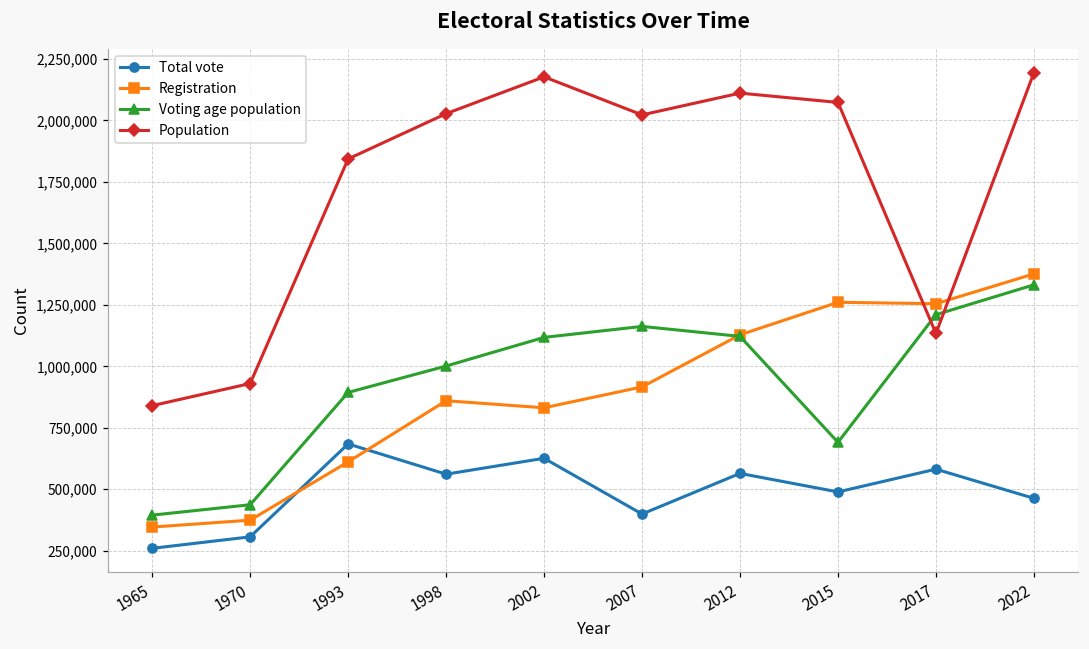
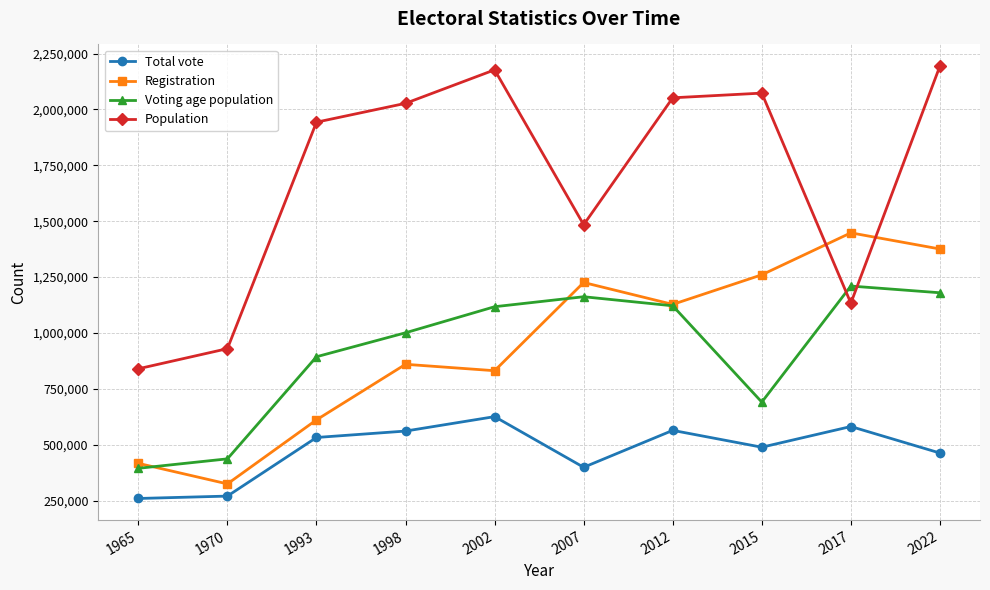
Registration, 1965: 350,000 -> 420,000
Total vote, 1970: 310,000 -> 270,000
Registration, 1970: 370,000 -> 330,000
Total vote, 1993: 680,000 -> 530,000
Population, 1993: 1,840,000 -> 1,940,000
Registration, 2007: 920,000 -> 1,230,000
Population, 2007: 2,020,000 -> 1,480,000
Population, 2012: 2,110,000 -> 2,050,000
Registration, 2017: 1,250,000 -> 1,450,000
Voting age population, 2022: 1,330,000 -> 1,180,000
